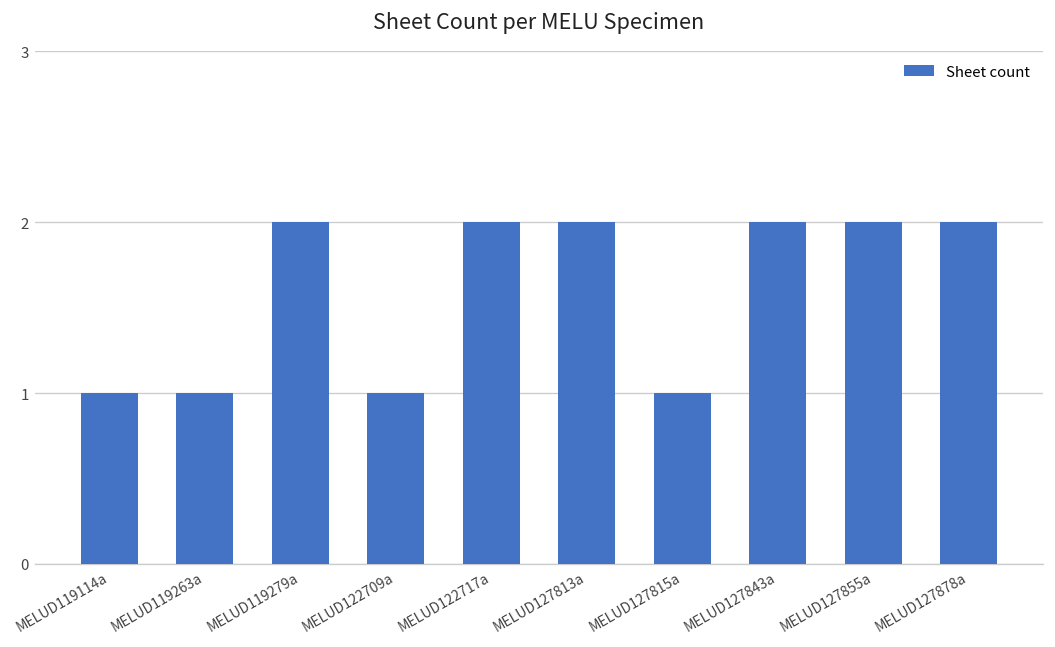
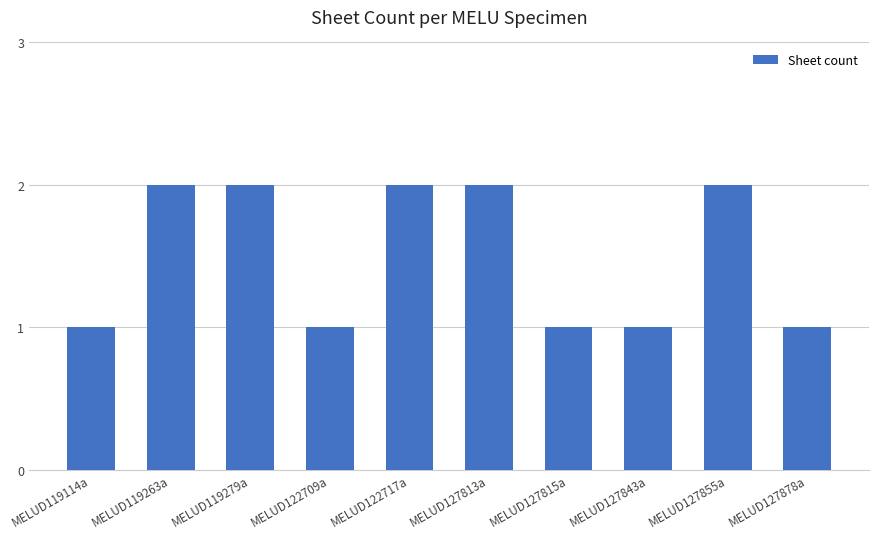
MELUD119263a: 1 -> 2
MELUD127843a: 2 -> 1
MELUD127878a: 2 -> 1
